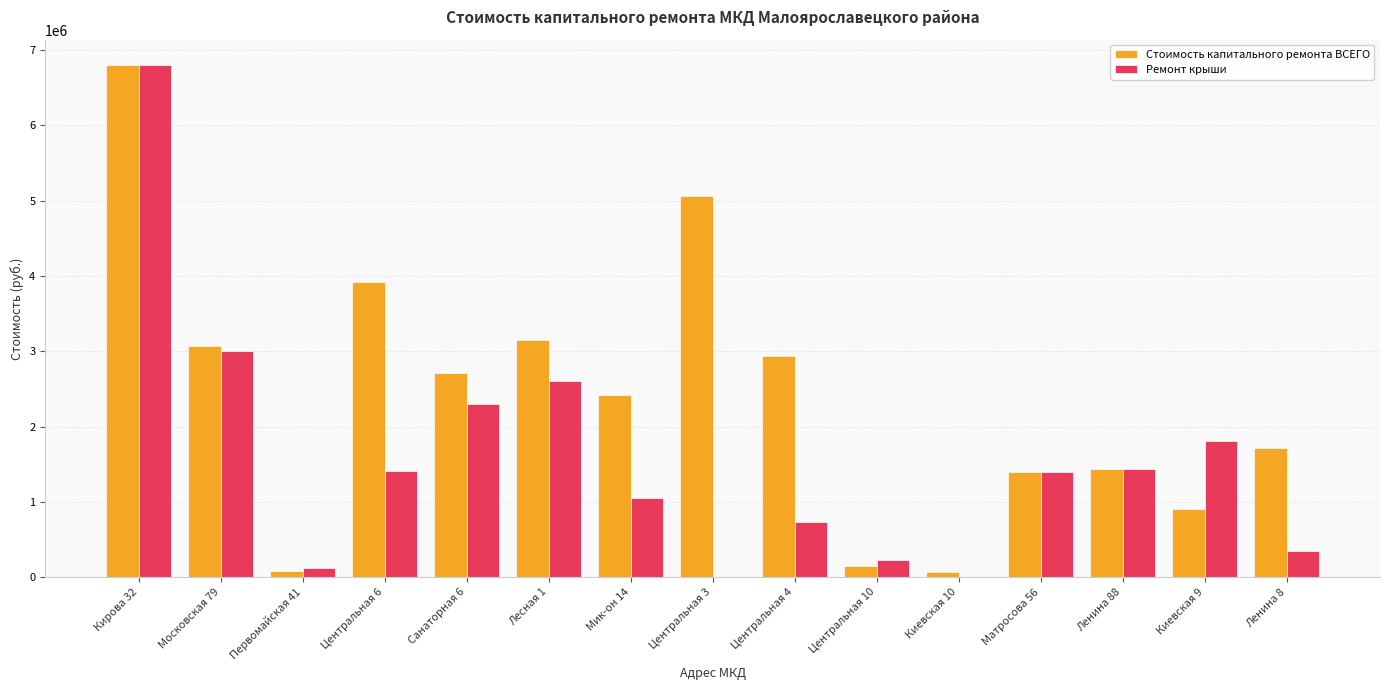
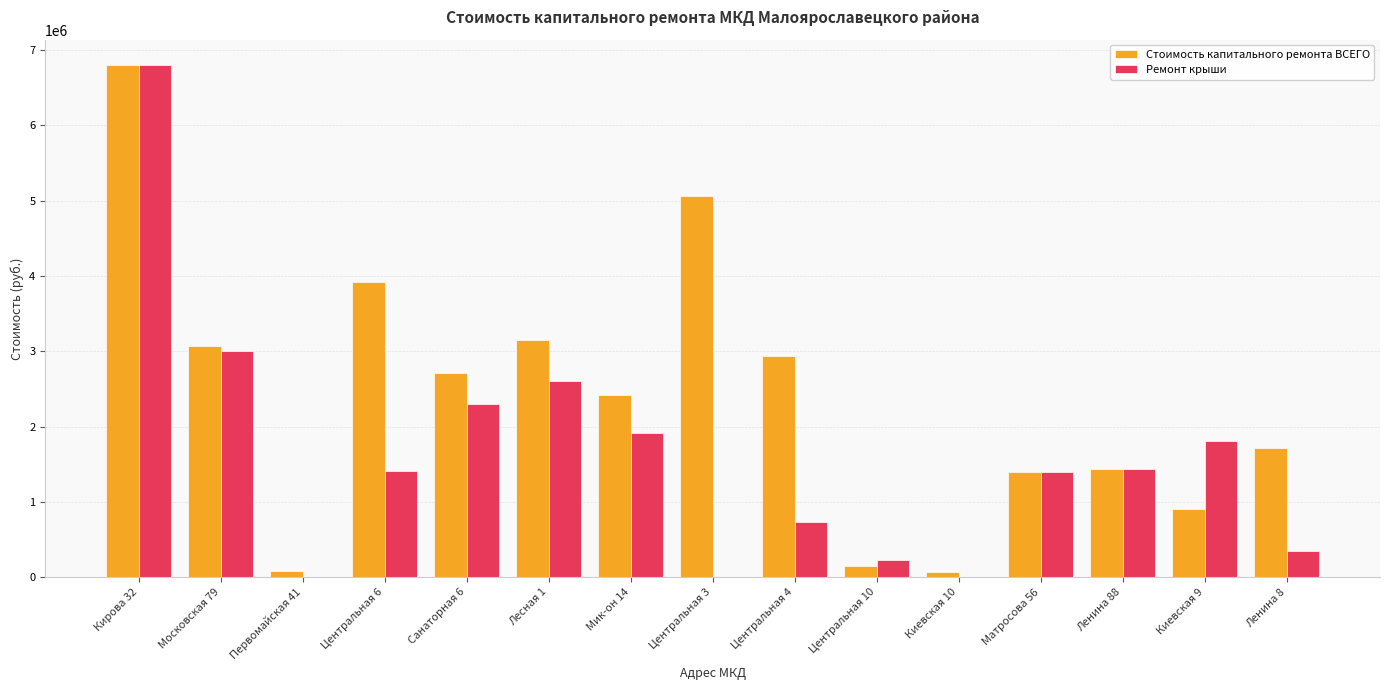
Ремонт крыши, Первомайская 41: 100000 -> 0
Ремонт крыши, Мик-он 14: 1100000 -> 1900000
